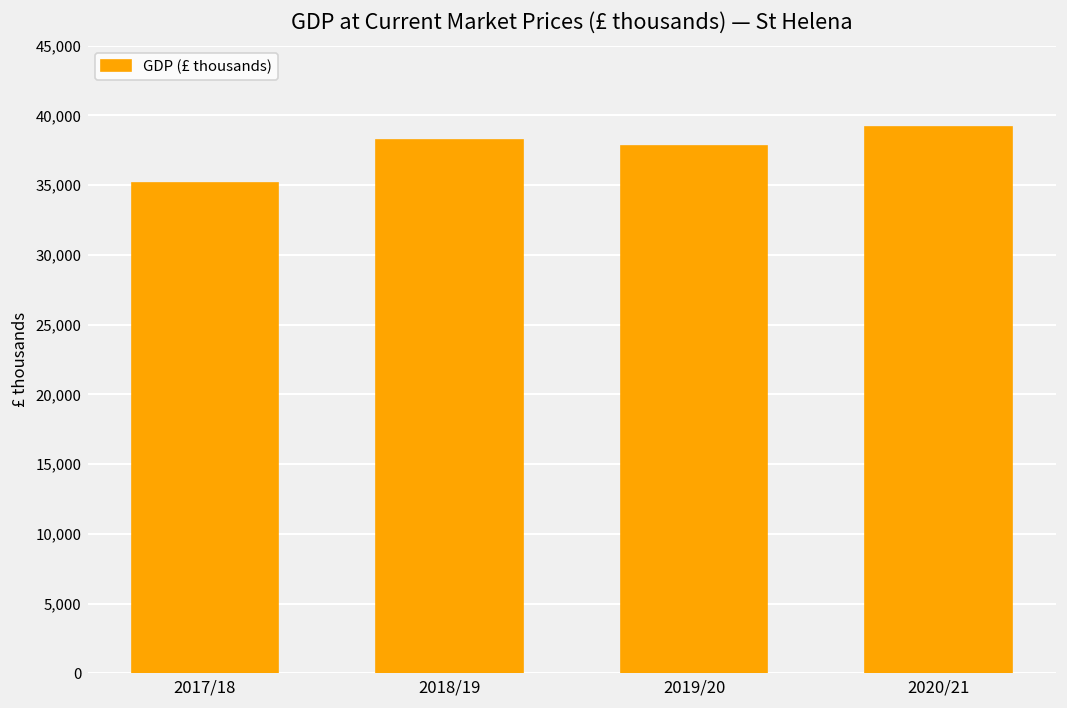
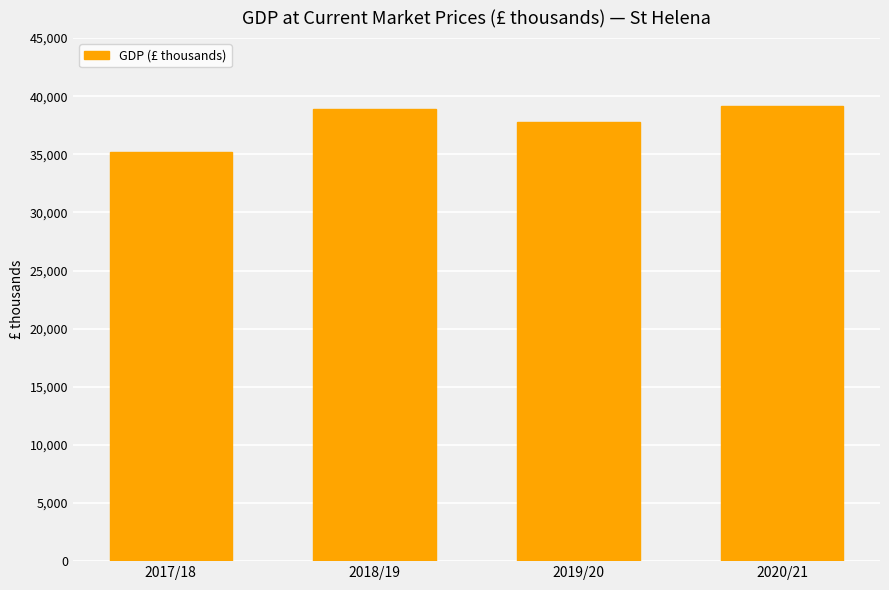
2018/19: 38,200 -> 38,900
